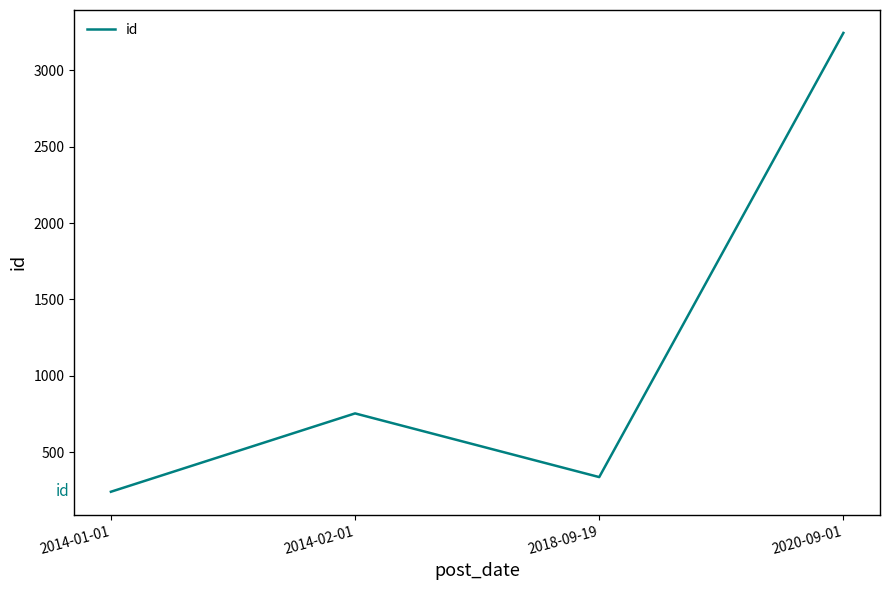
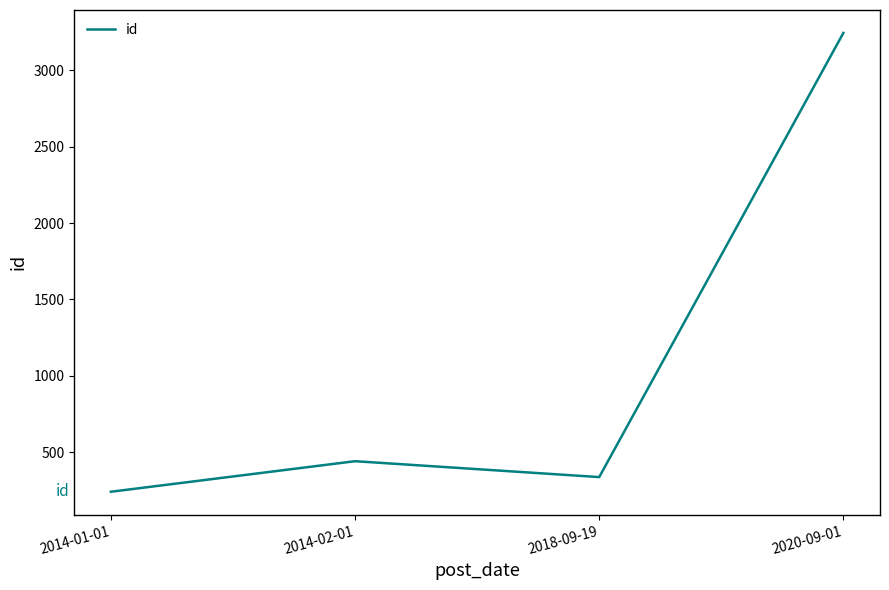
2014-02-01: 750 -> 440
